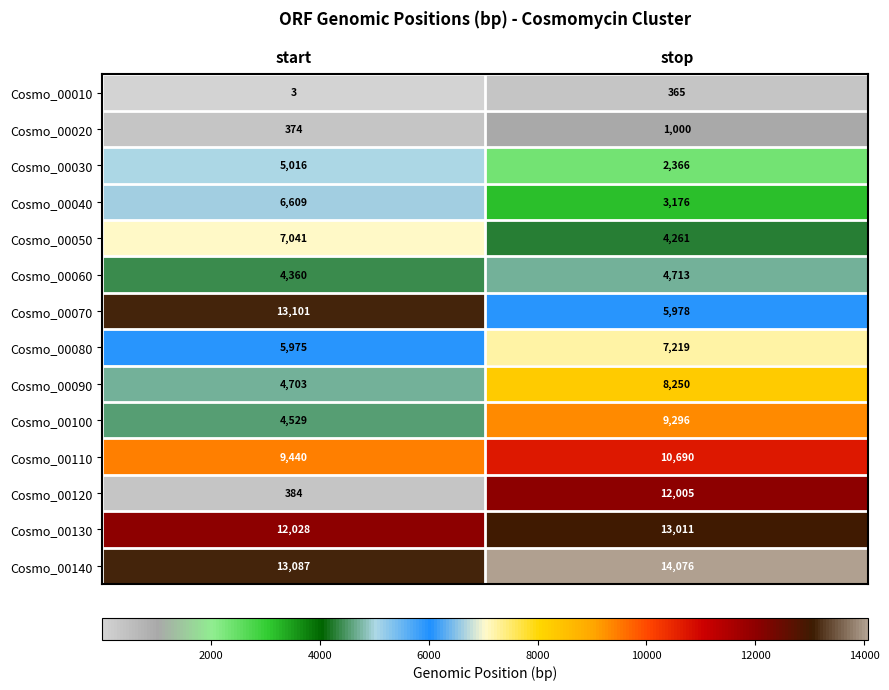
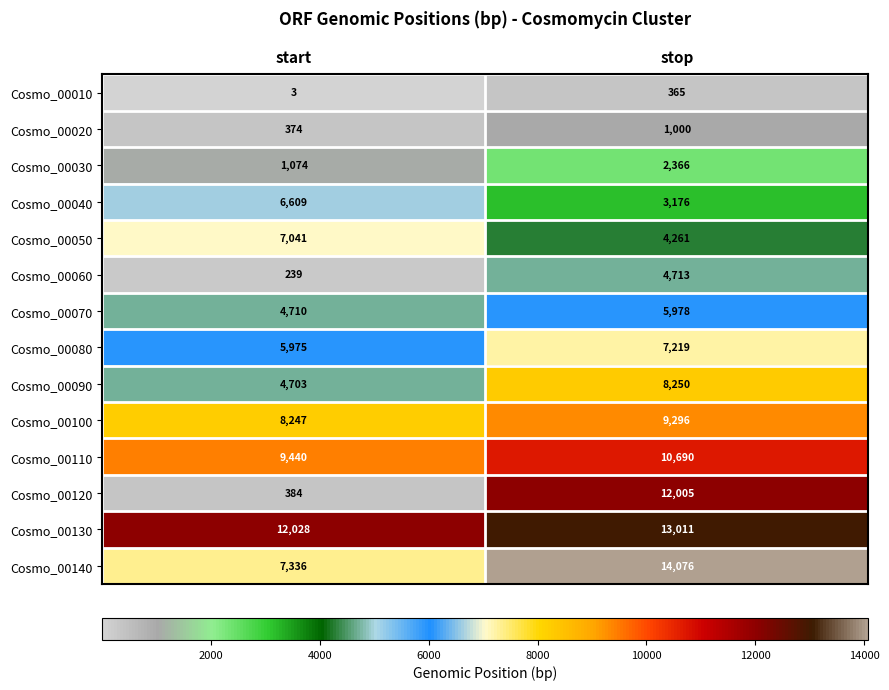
Cosmo_00030, start: 5,016 -> 1,074
Cosmo_00060, start: 4,360 -> 239
Cosmo_00070, start: 13,101 -> 4,710
Cosmo_00100, start: 4,529 -> 8,247
Cosmo_00140, start: 13,087 -> 7,336
